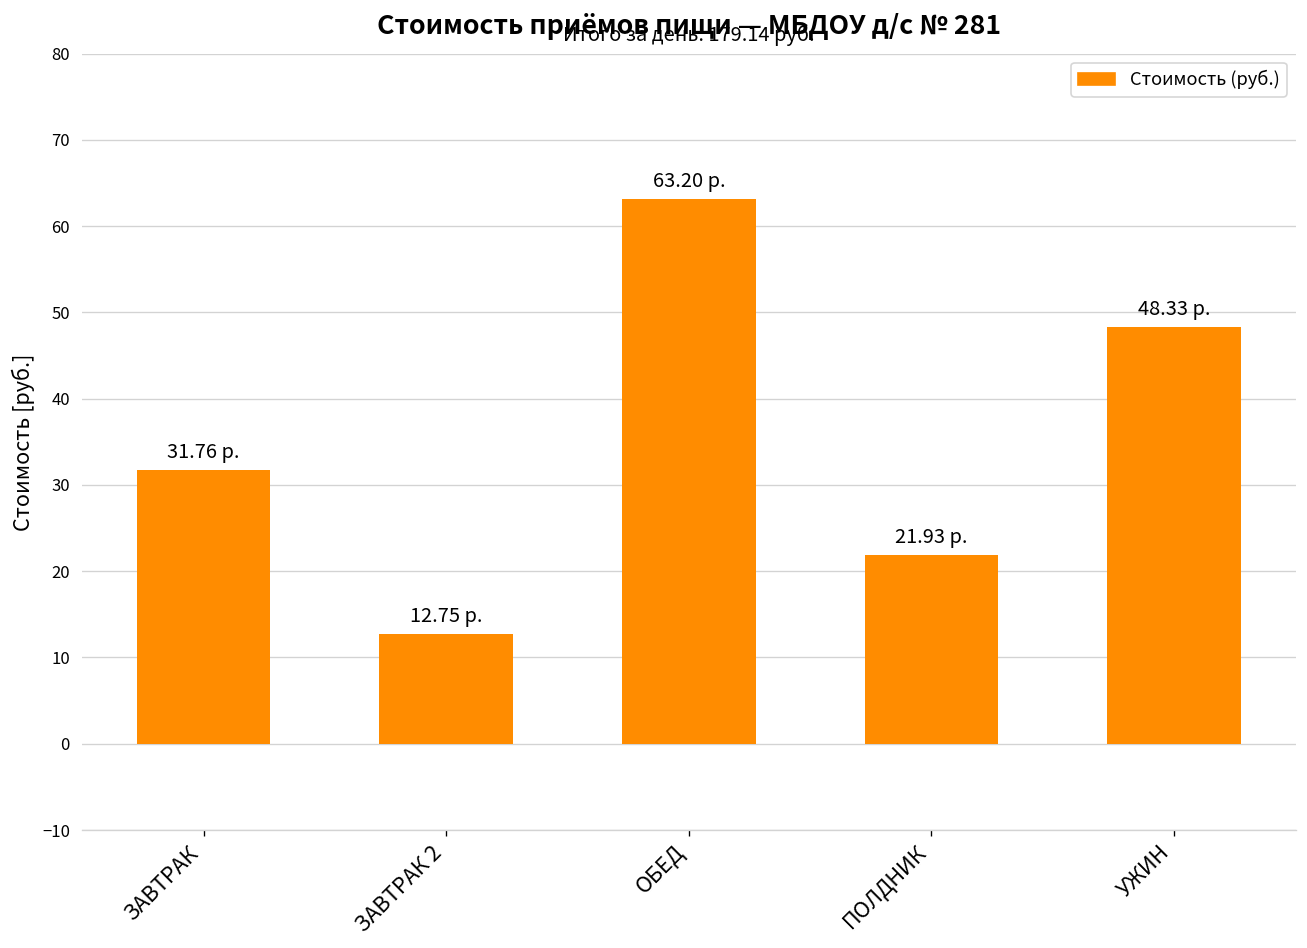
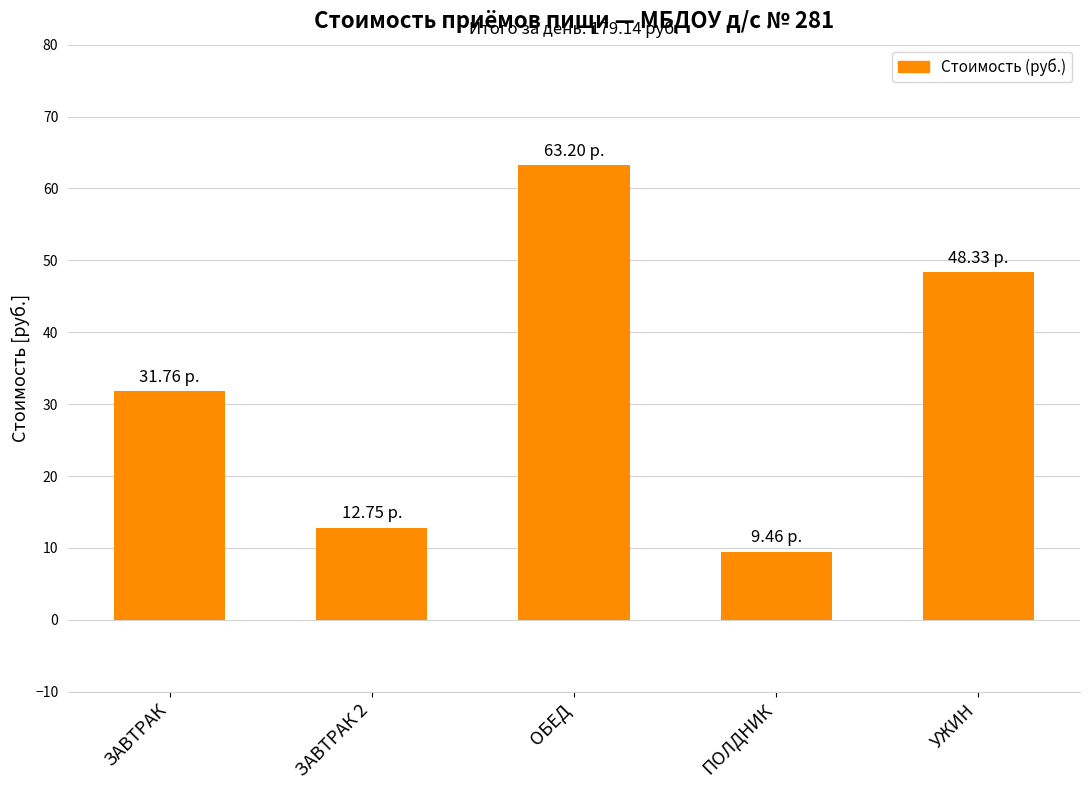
ПОЛДНИК: 21.93 -> 9.46
